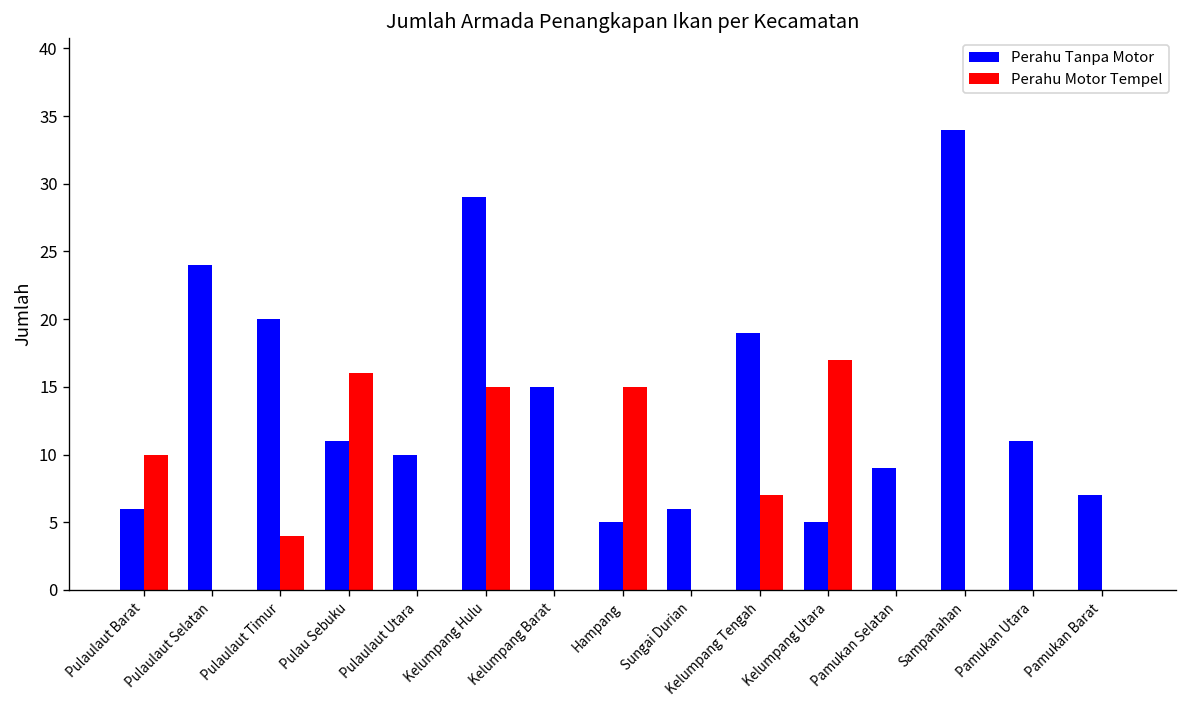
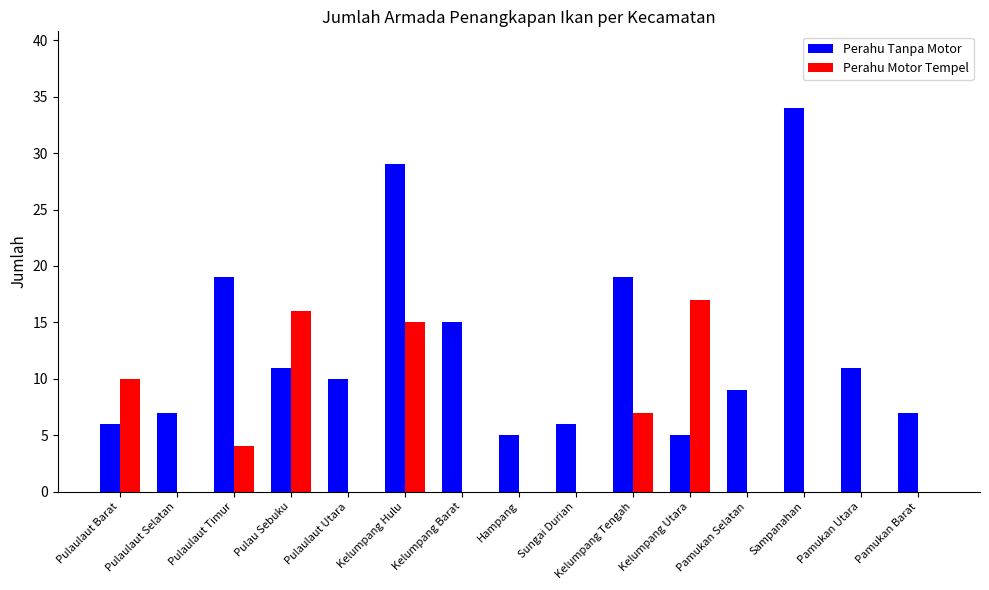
Perahu Tanpa Motor, Pulaulaut Selatan: 24 -> 7
Perahu Tanpa Motor, Pulaulaut Timur: 20 -> 19
Perahu Motor Tempel, Hampang: 15 -> 0
